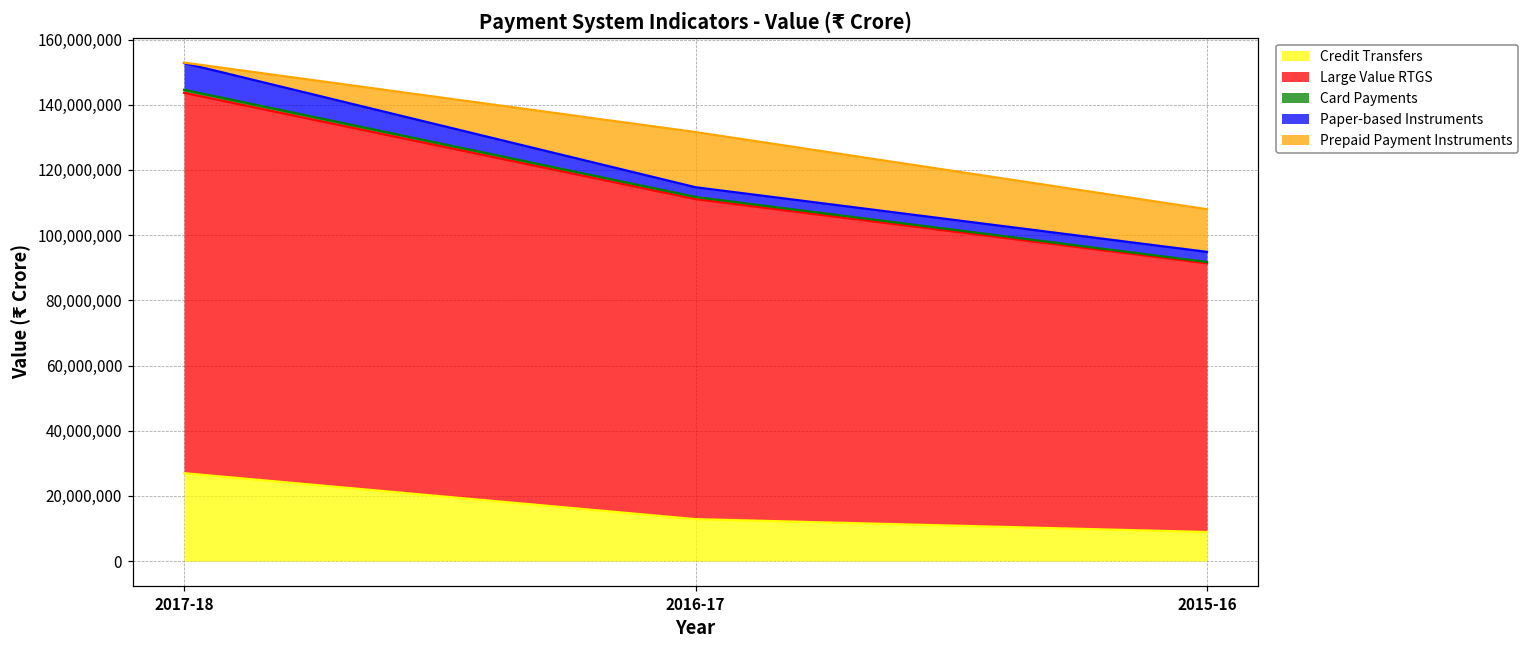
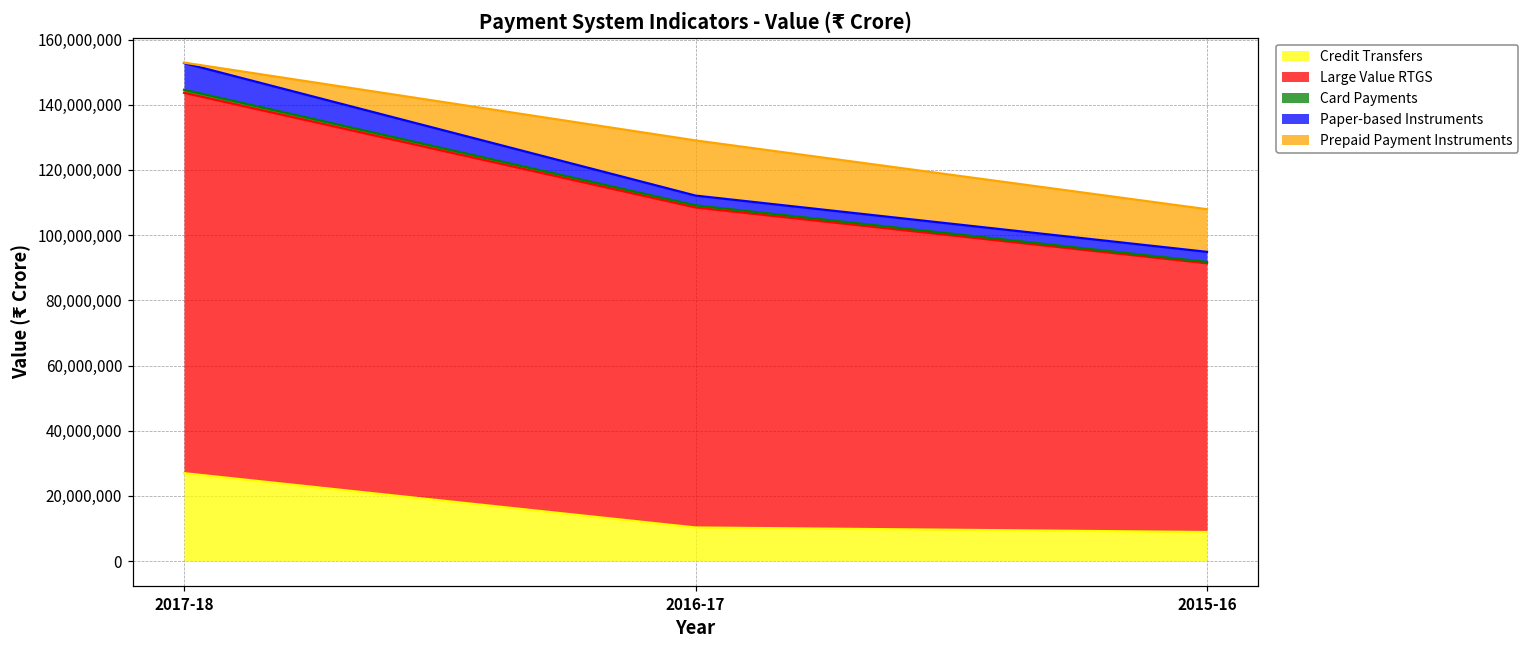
Credit Transfers, 2016-17: 13,000,000 -> 10,000,000
